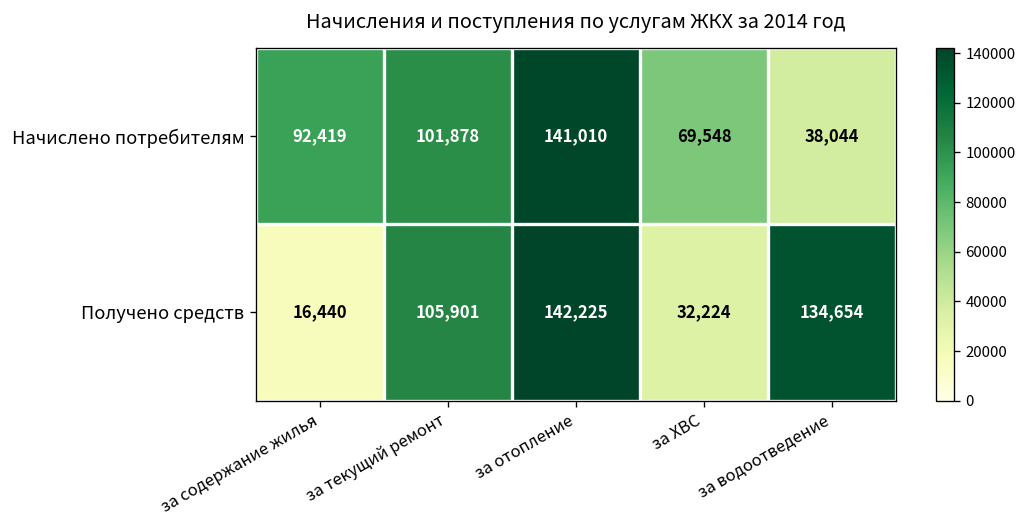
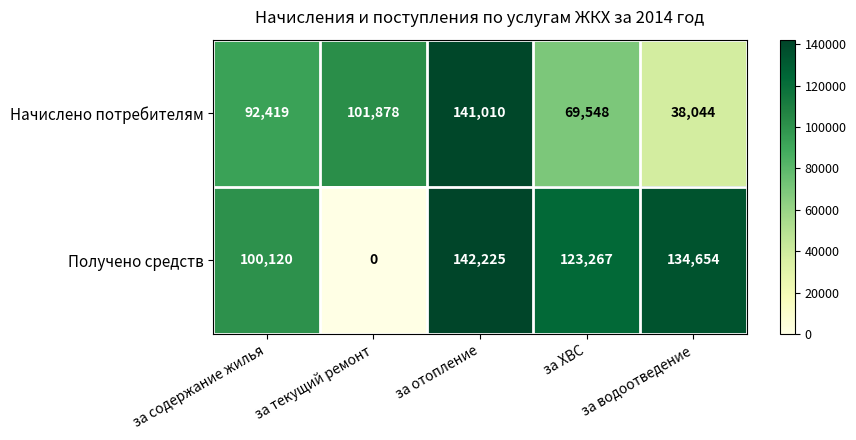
Получено средств, за содержание жилья: 16,440 -> 100,120
Получено средств, за текущий ремонт: 105,901 -> 0
Получено средств, за ХВС: 32,224 -> 123,267
